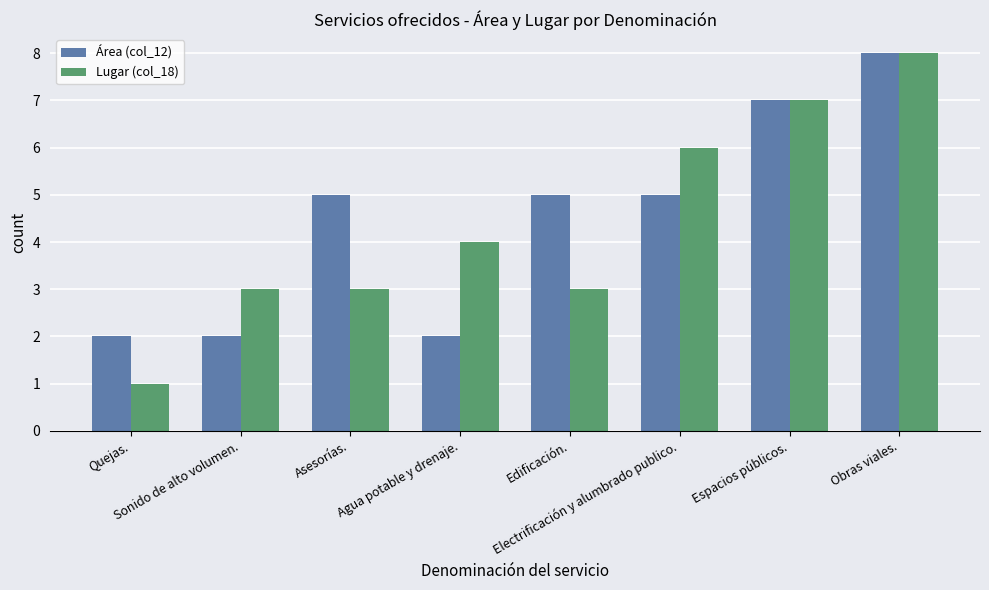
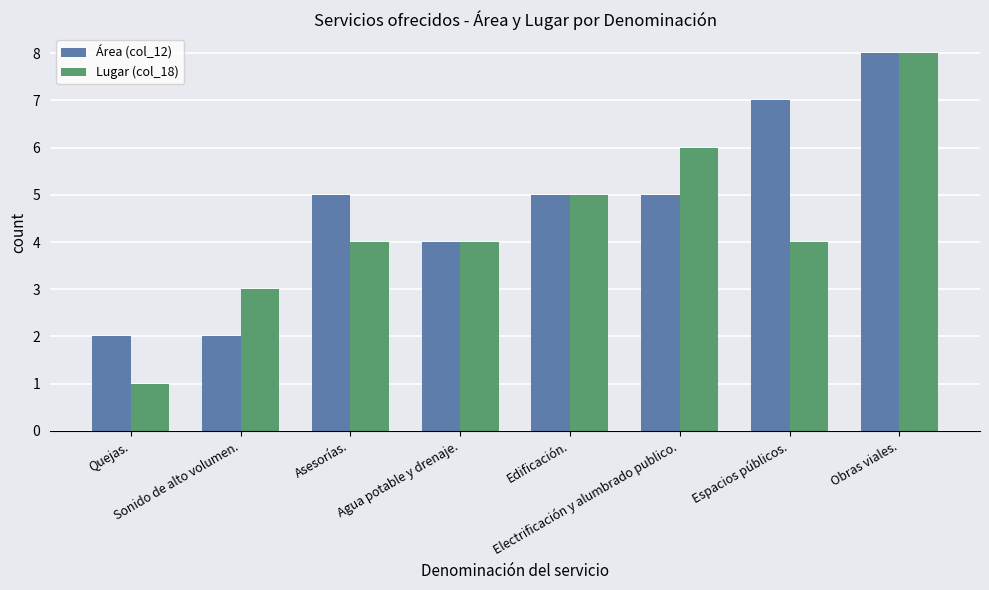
Lugar (col_18), Asesorías.: 3 -> 4
Área (col_12), Agua potable y drenaje.: 2 -> 4
Lugar (col_18), Edificación.: 3 -> 5
Lugar (col_18), Espacios públicos.: 7 -> 4
